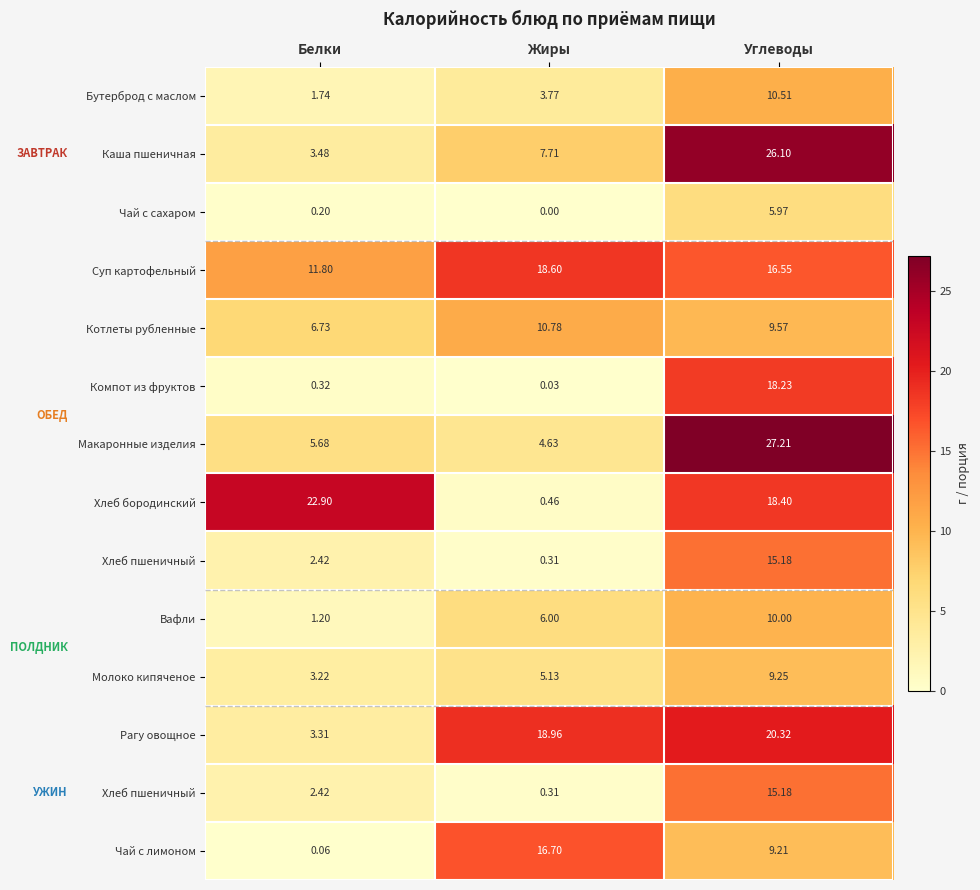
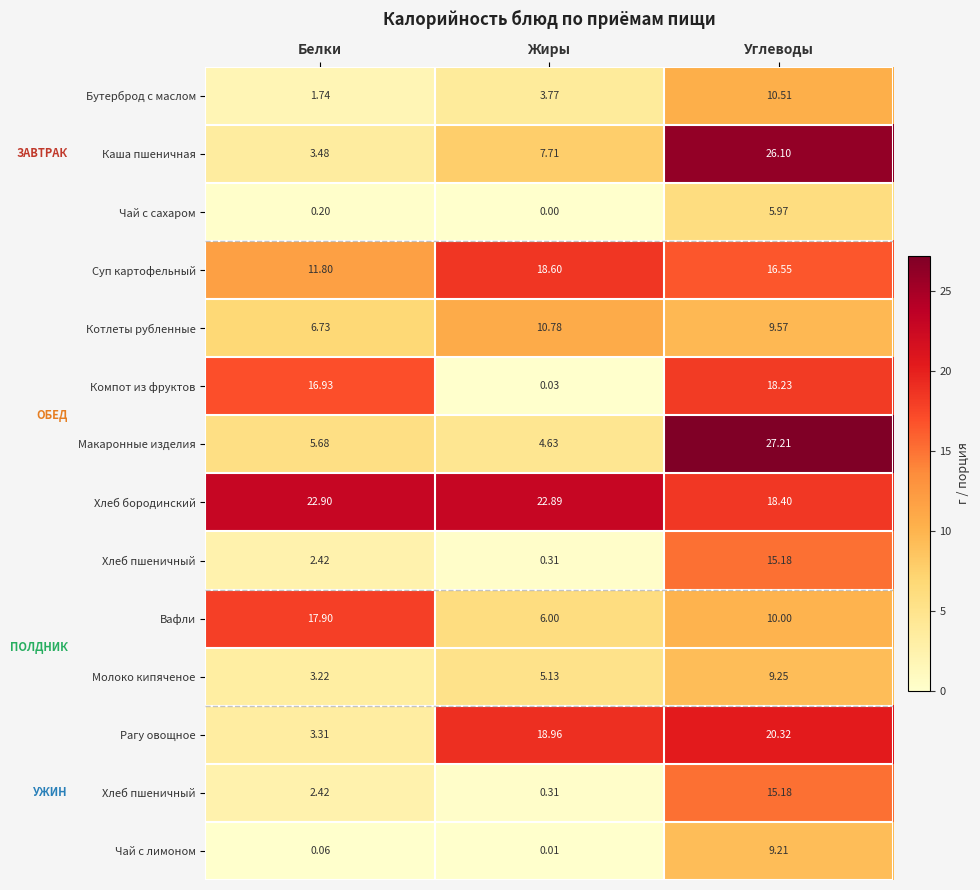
Компот из фруктов, Белки: 0.32 -> 16.93
Хлеб бородинский, Жиры: 0.46 -> 22.89
Вафли, Белки: 1.20 -> 17.90
Чай с лимоном, Жиры: 16.70 -> 0.01
